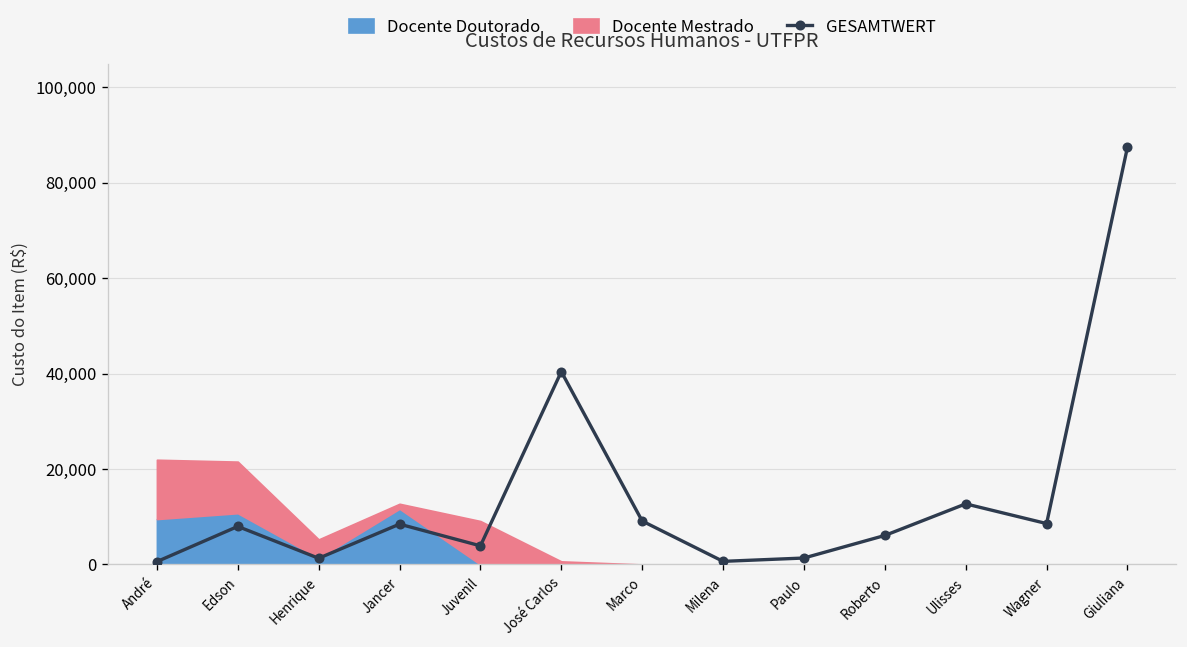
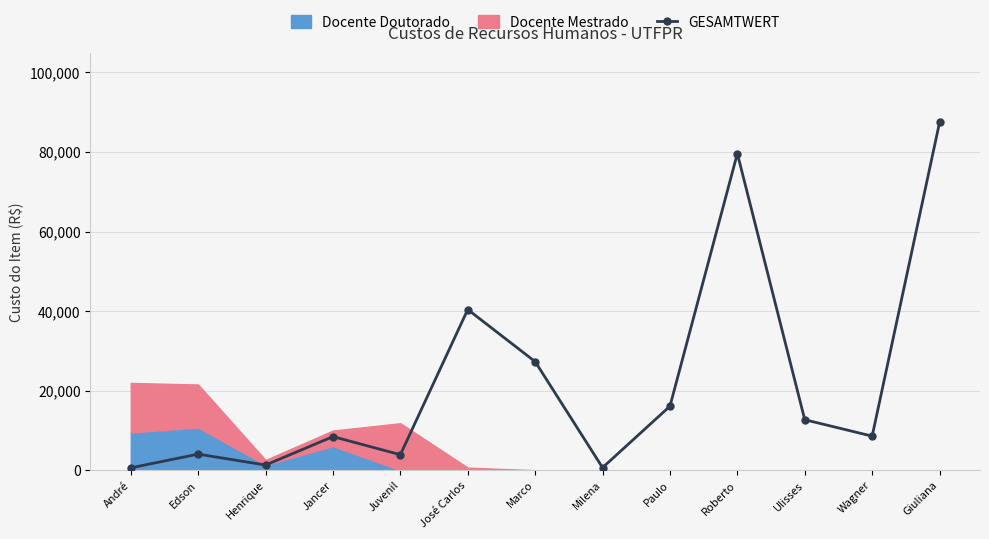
GESAMTWERT, Edson: 8,000 -> 4,000
Docente Mestrado, Henrique: 4,000 -> 1,000
Docente Doutorado, Jancer: 12,000 -> 6,000
Docente Mestrado, Jancer: 1,000 -> 4,000
Docente Mestrado, Juvenil: 9,000 -> 12,000
GESAMTWERT, Marco: 9,000 -> 27,000
GESAMTWERT, Paulo: 1,000 -> 16,000
GESAMTWERT, Roberto: 6,000 -> 80,000
